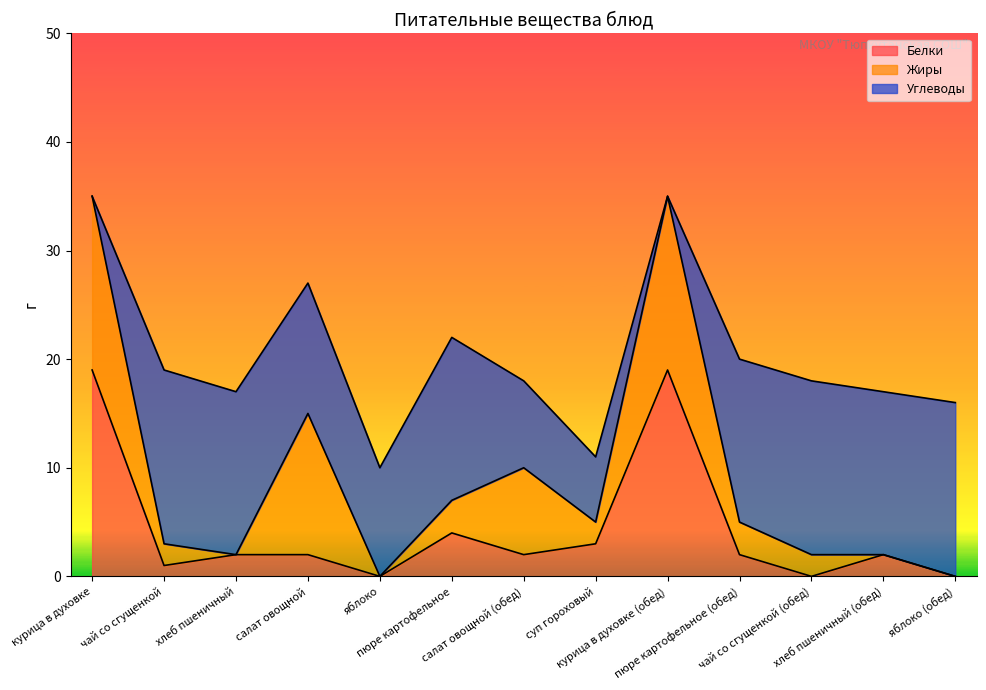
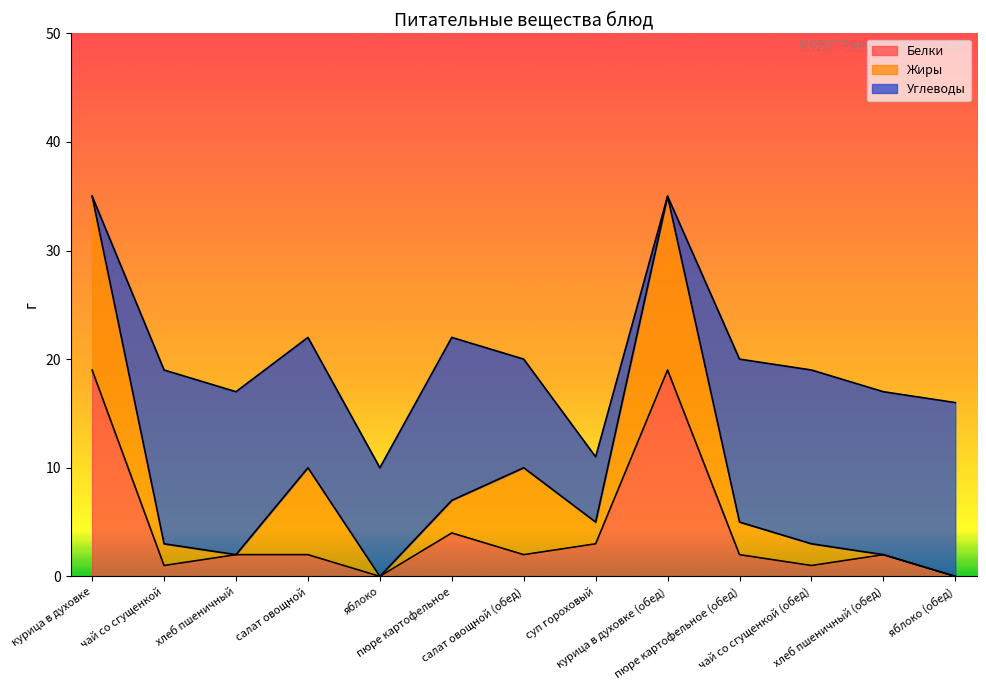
Жиры, салат овощной: 13 -> 8
Углеводы, салат овощной (обед): 8 -> 10
Белки, чай со сгущенкой (обед): 0 -> 1
